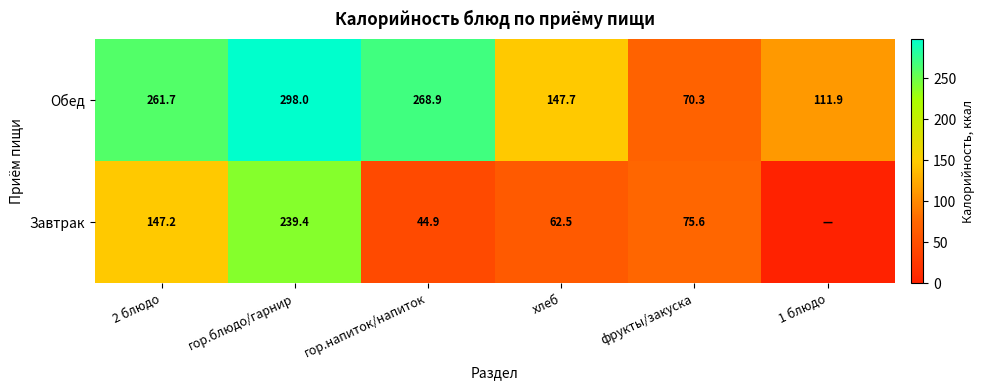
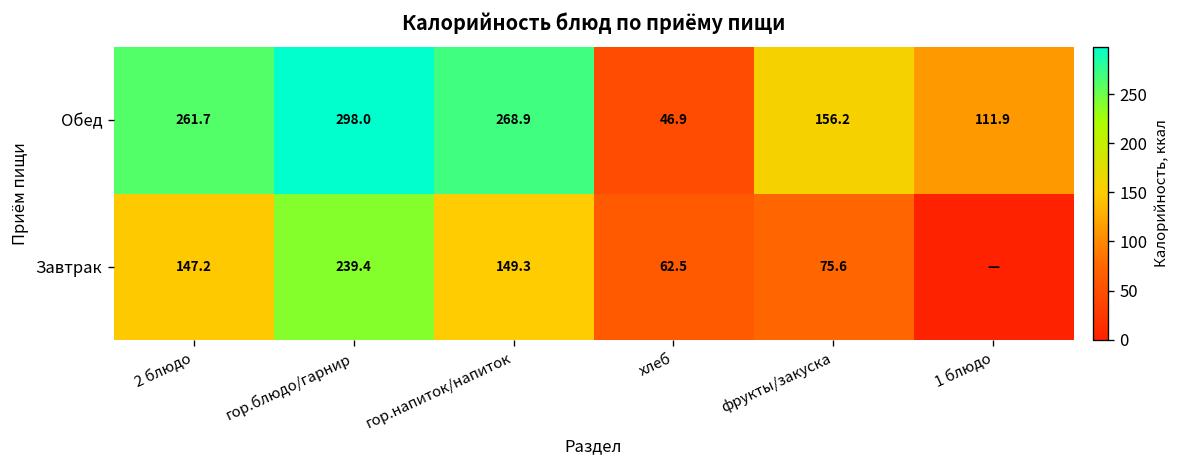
Обед, хлеб: 147.7 -> 46.9
Обед, фрукты/закуска: 70.3 -> 156.2
Завтрак, гор.напиток/напиток: 44.9 -> 149.3
